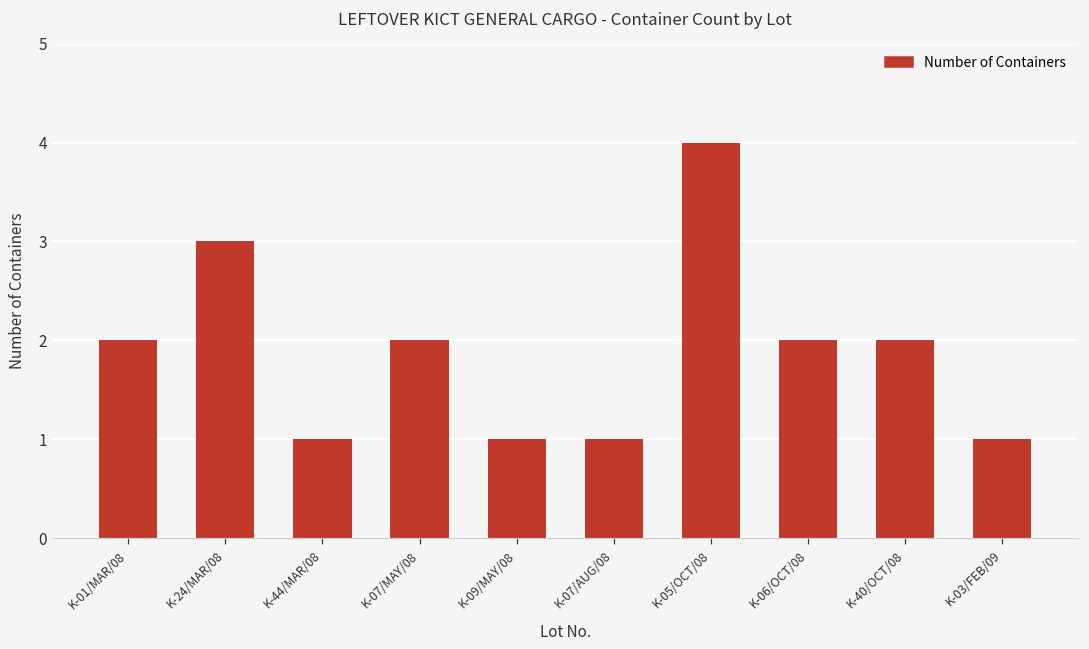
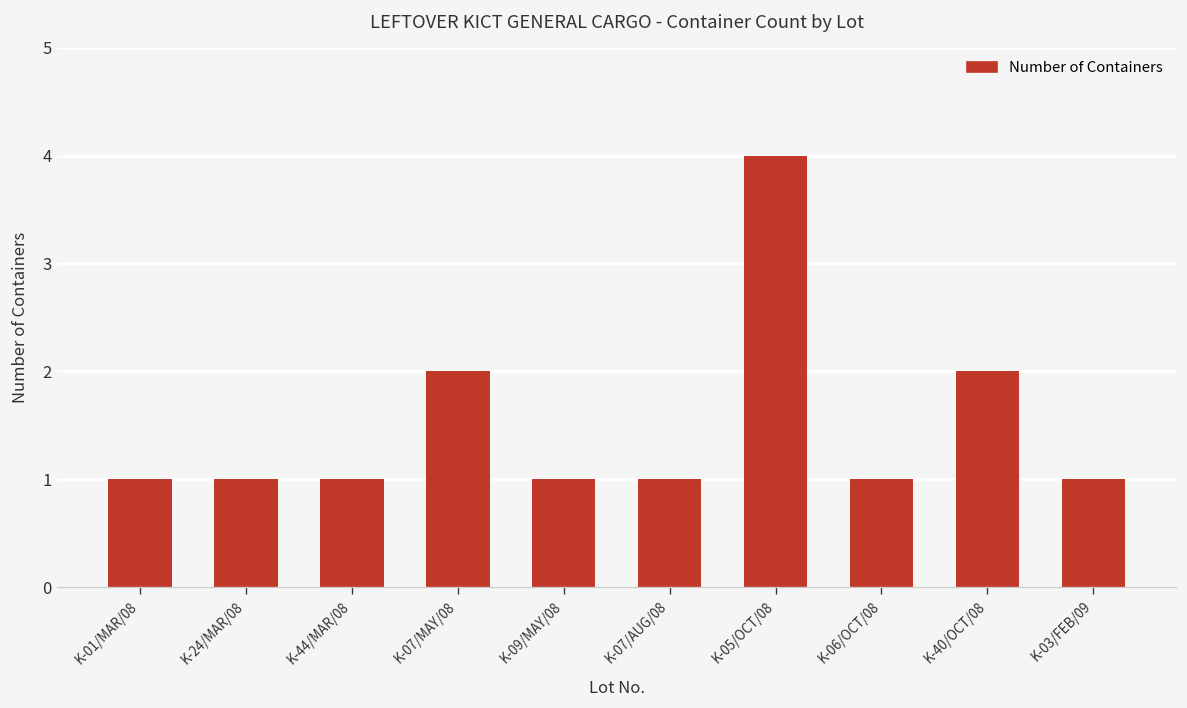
K-01/MAR/08: 2 -> 1
K-24/MAR/08: 3 -> 1
K-06/OCT/08: 2 -> 1
